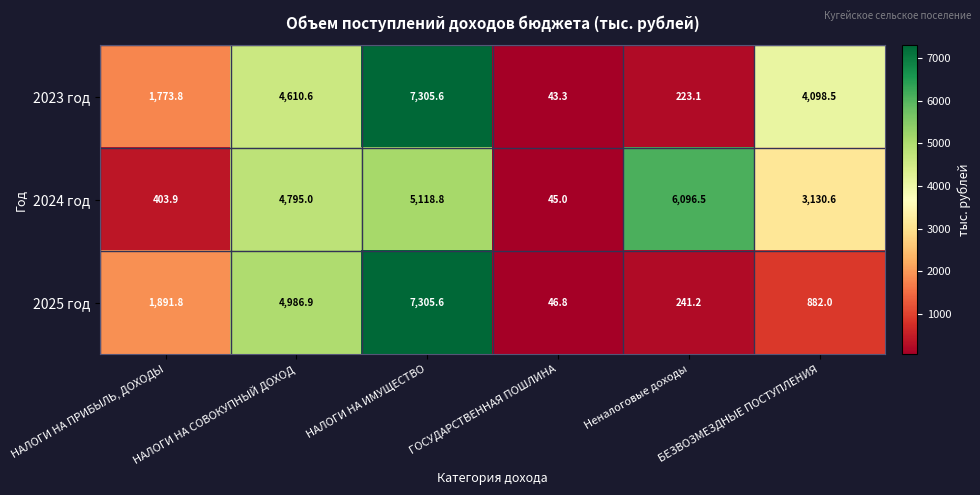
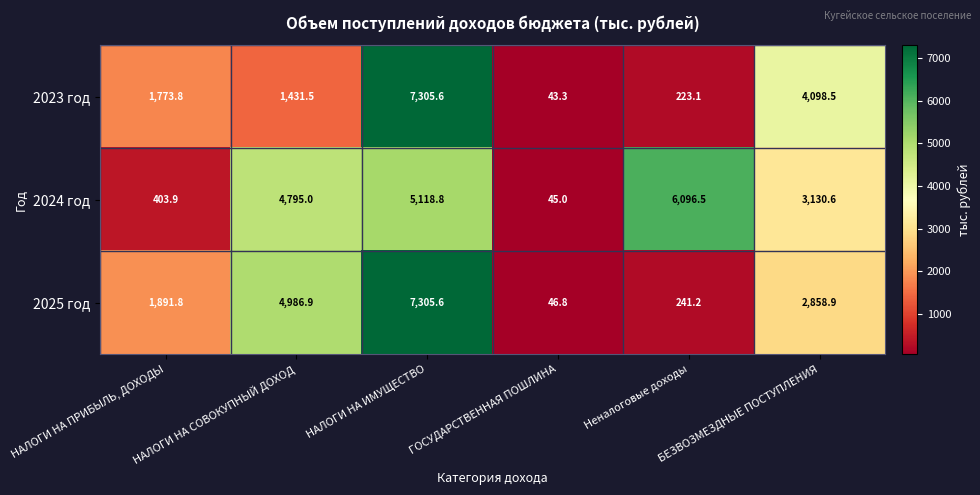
2023 год, НАЛОГИ НА СОВОКУПНЫЙ ДОХОД: 4,610.6 -> 1,431.5
2025 год, БЕЗВОЗМЕЗДНЫЕ ПОСТУПЛЕНИЯ: 882.0 -> 2,858.9
